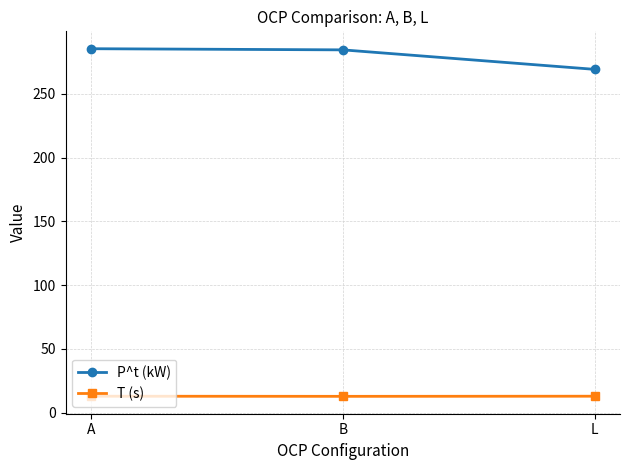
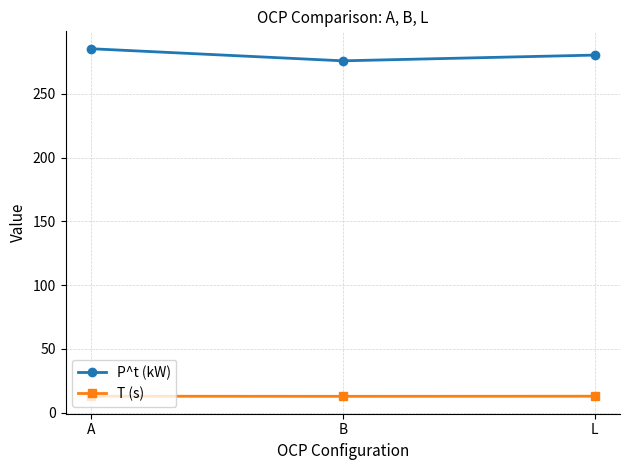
P^t (kW), B: 285 -> 276
P^t (kW), L: 269 -> 280
